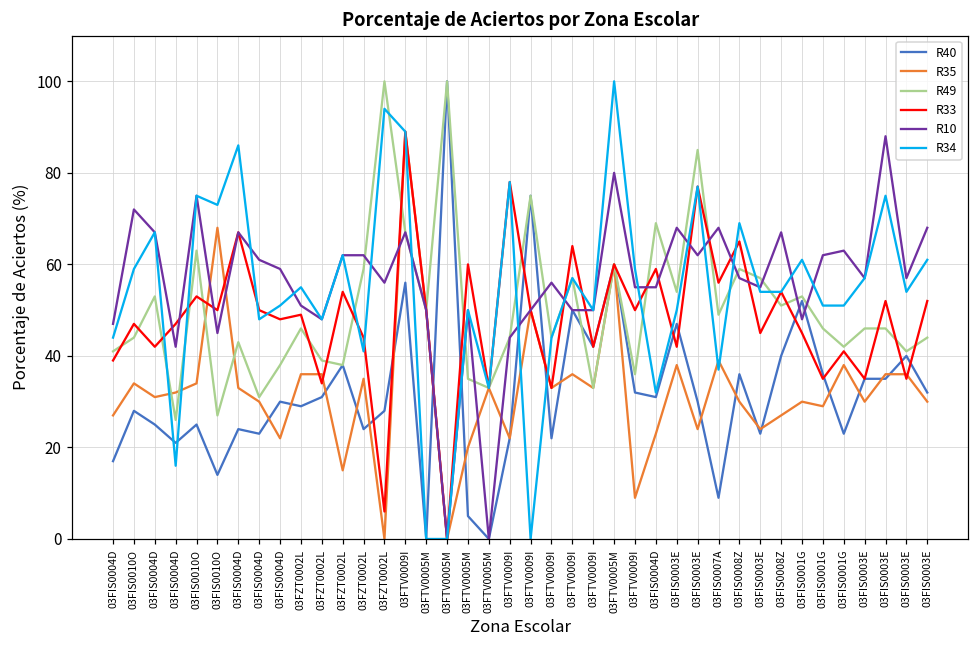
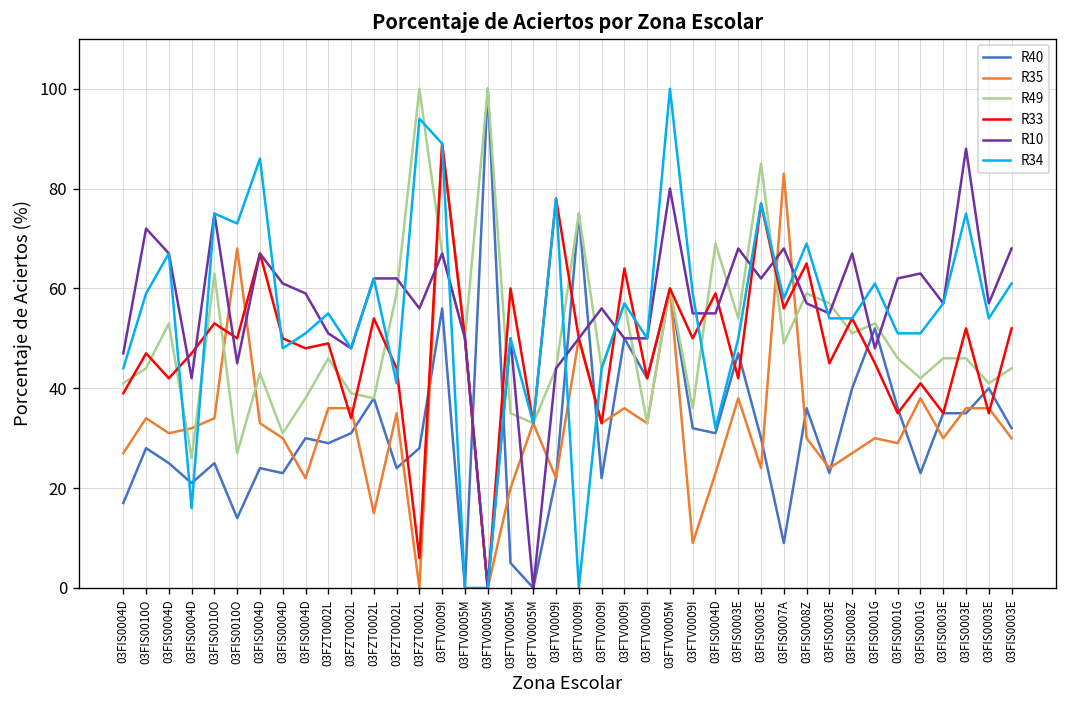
R35, 03FIS0007A: 39 -> 83
R34, 03FIS0007A: 37 -> 58
